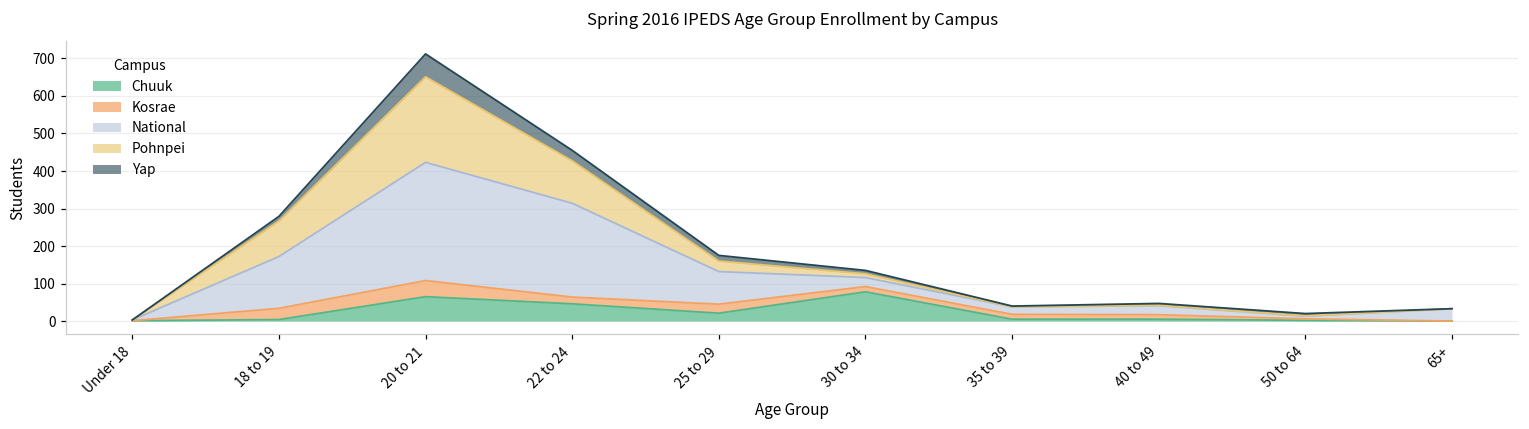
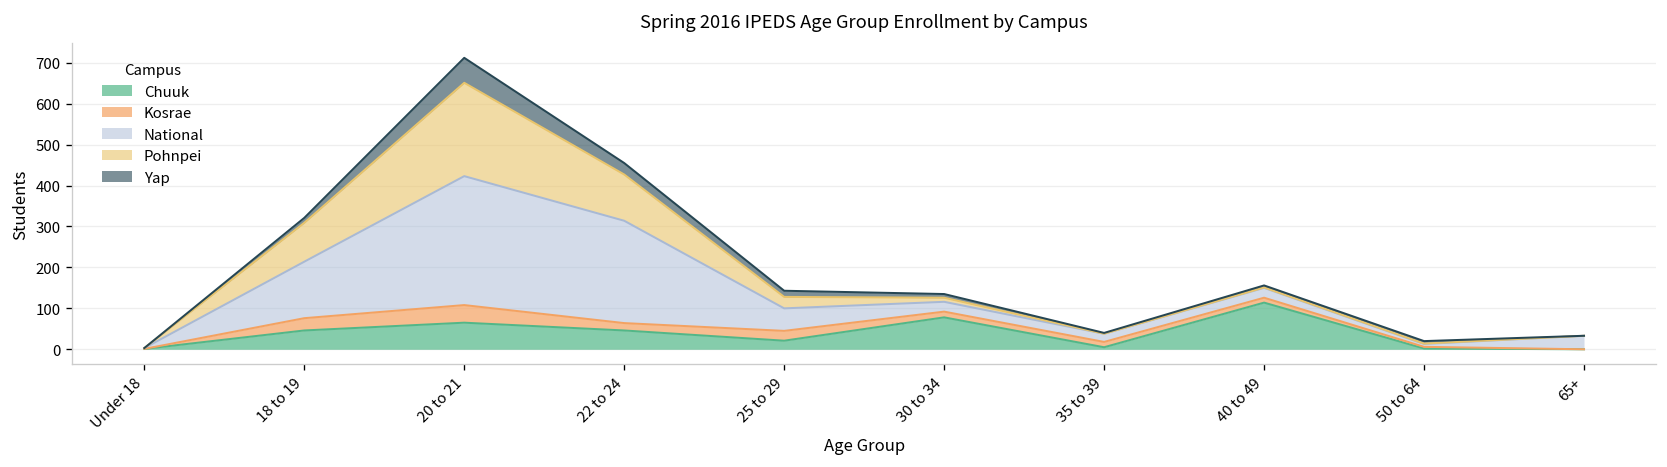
Chuuk, 18 to 19: 0 -> 50
National, 25 to 29: 90 -> 60
Chuuk, 40 to 49: 10 -> 110
